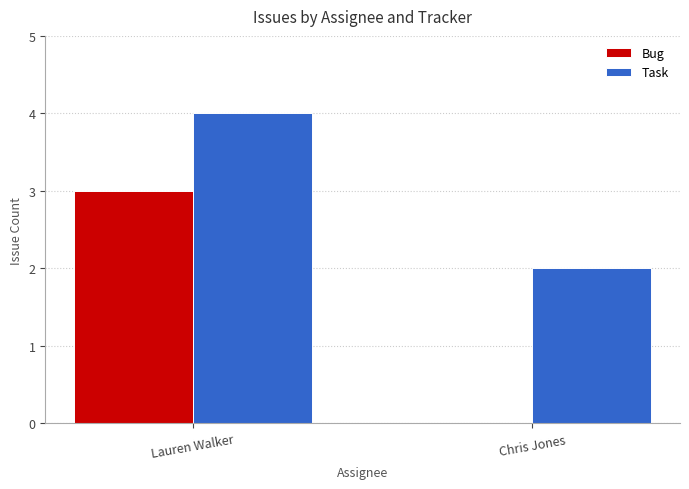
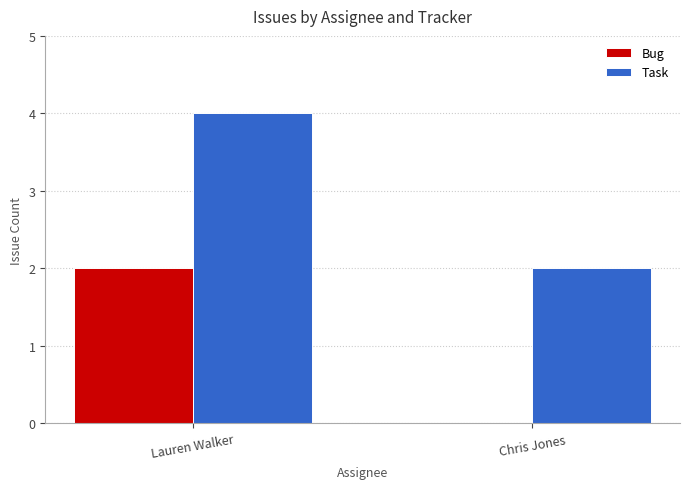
Bug, Lauren Walker: 3 -> 2
